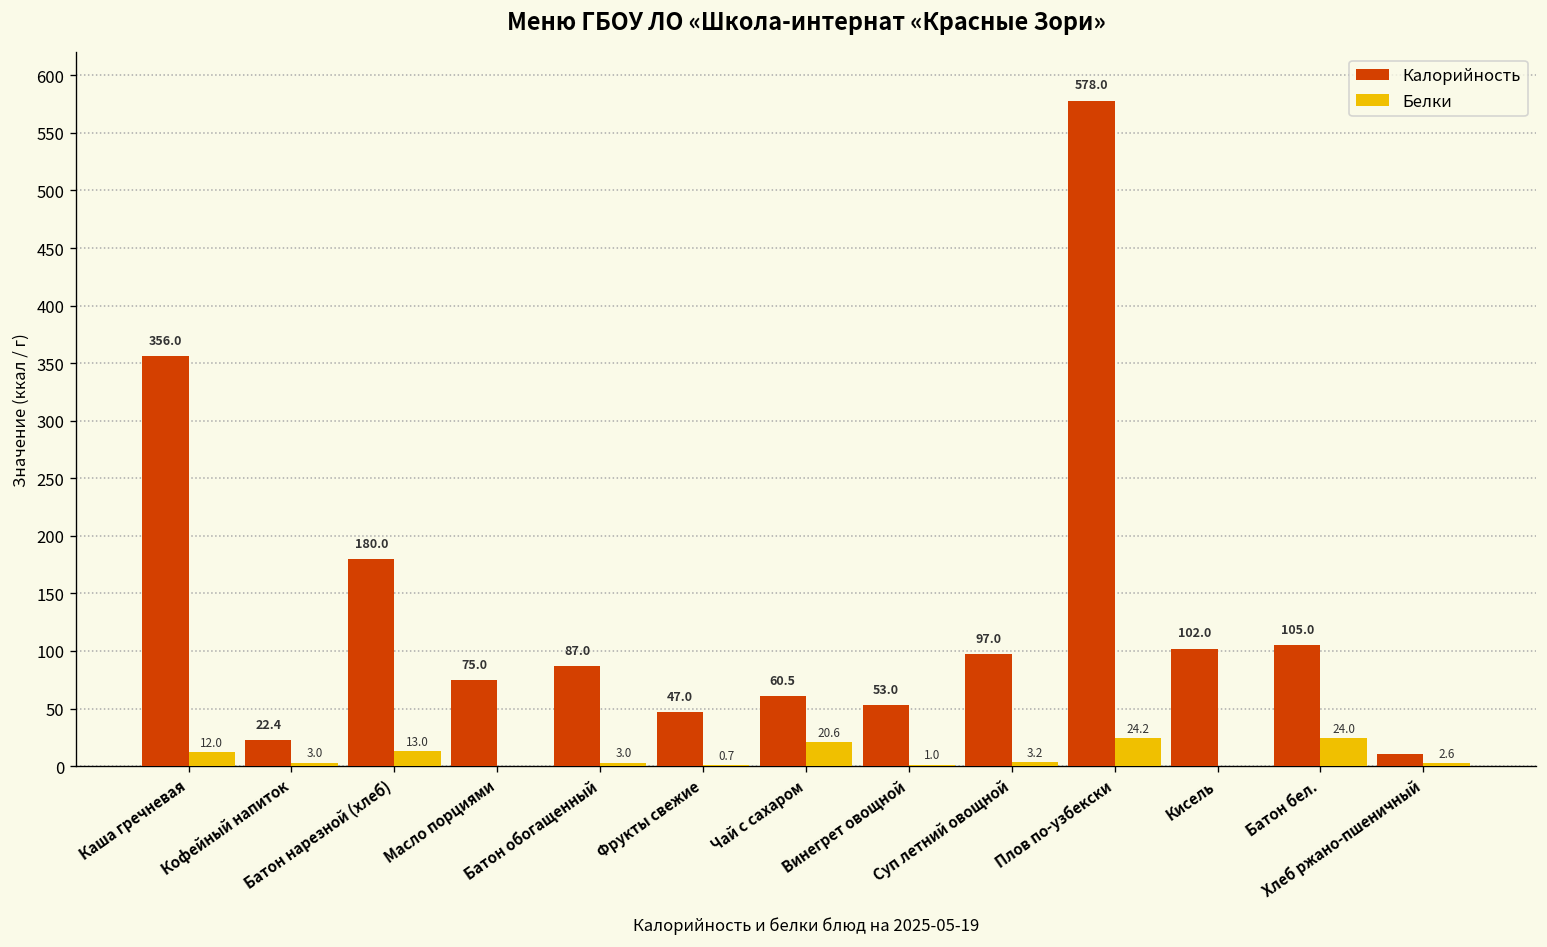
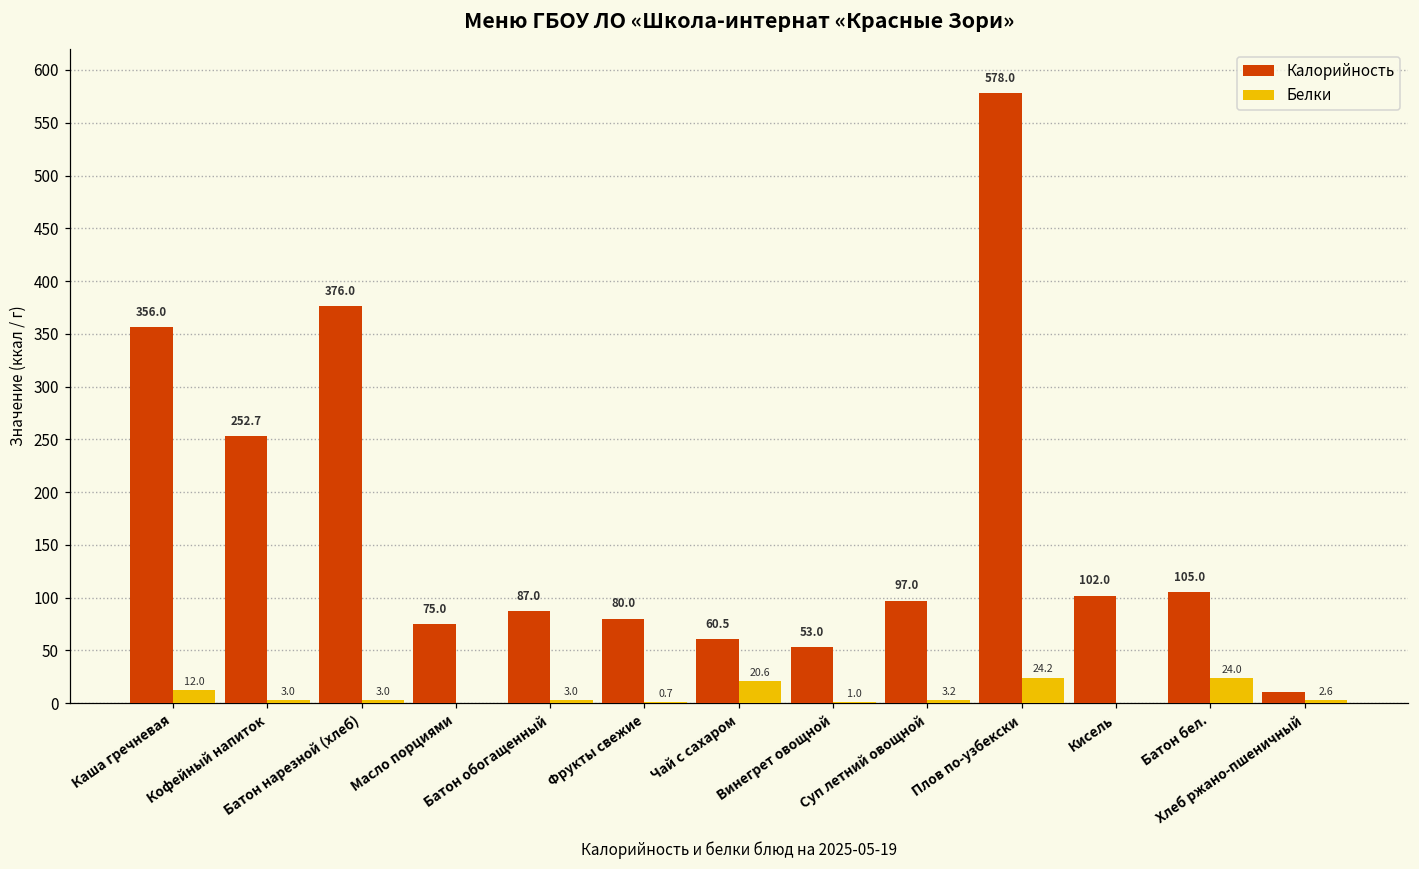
Калорийность, Кофейный напиток: 22.4 -> 252.7
Калорийность, Батон нарезной (хлеб): 180.0 -> 376.0
Белки, Батон нарезной (хлеб): 13.0 -> 3.0
Калорийность, Фрукты свежие: 47.0 -> 80.0
